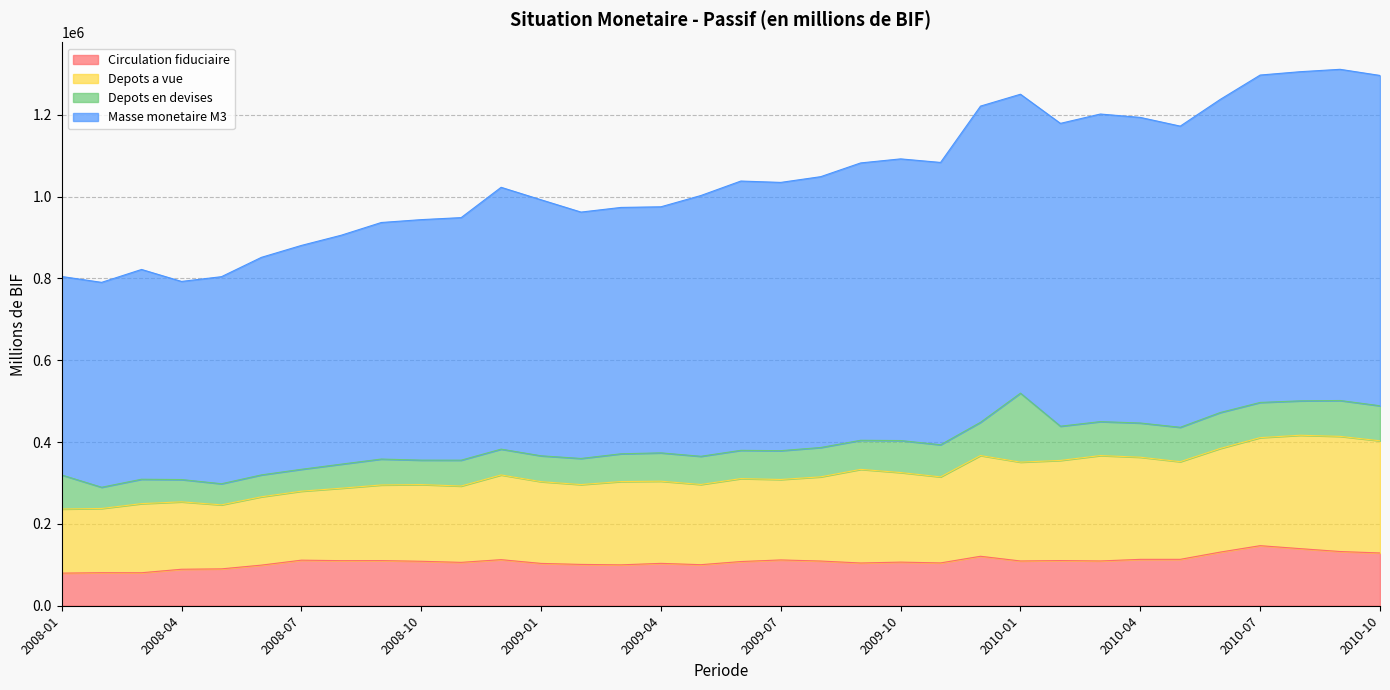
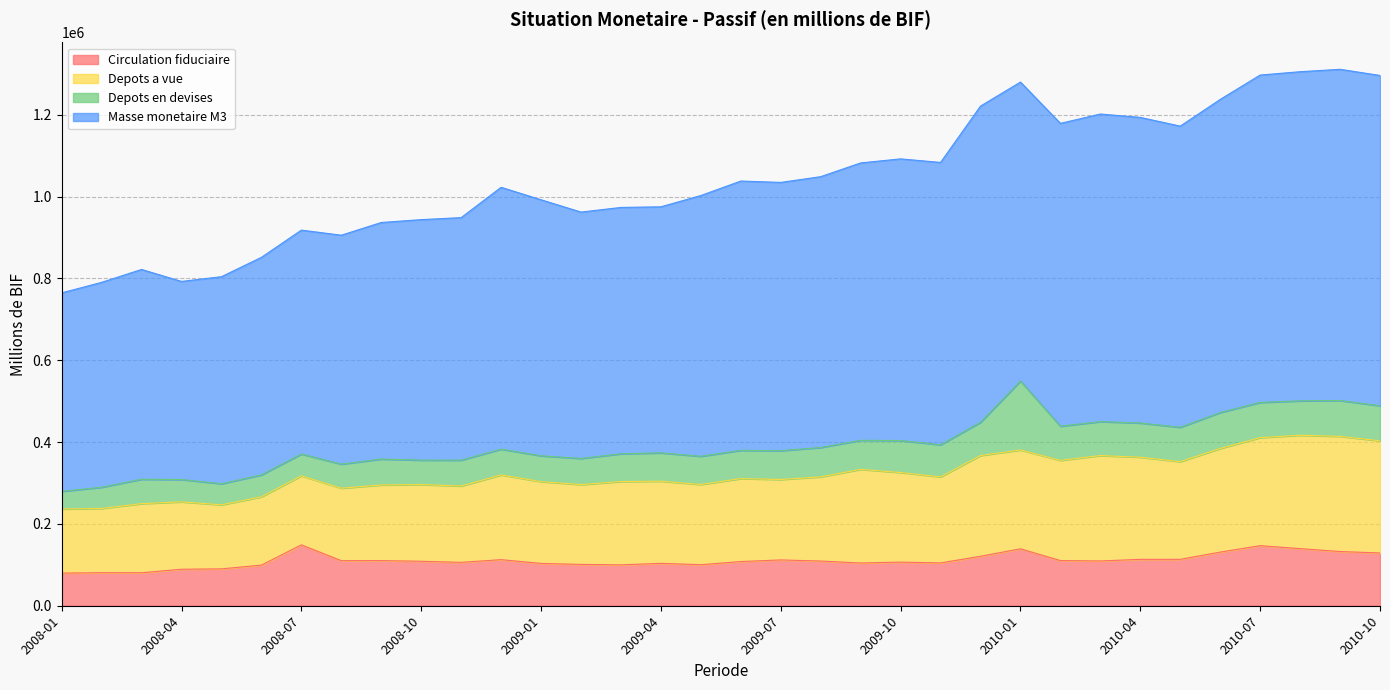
Depots en devises, 2008-01: 80000 -> 40000
Circulation fiduciaire, 2008-07: 110000 -> 150000
Circulation fiduciaire, 2010-01: 110000 -> 140000
